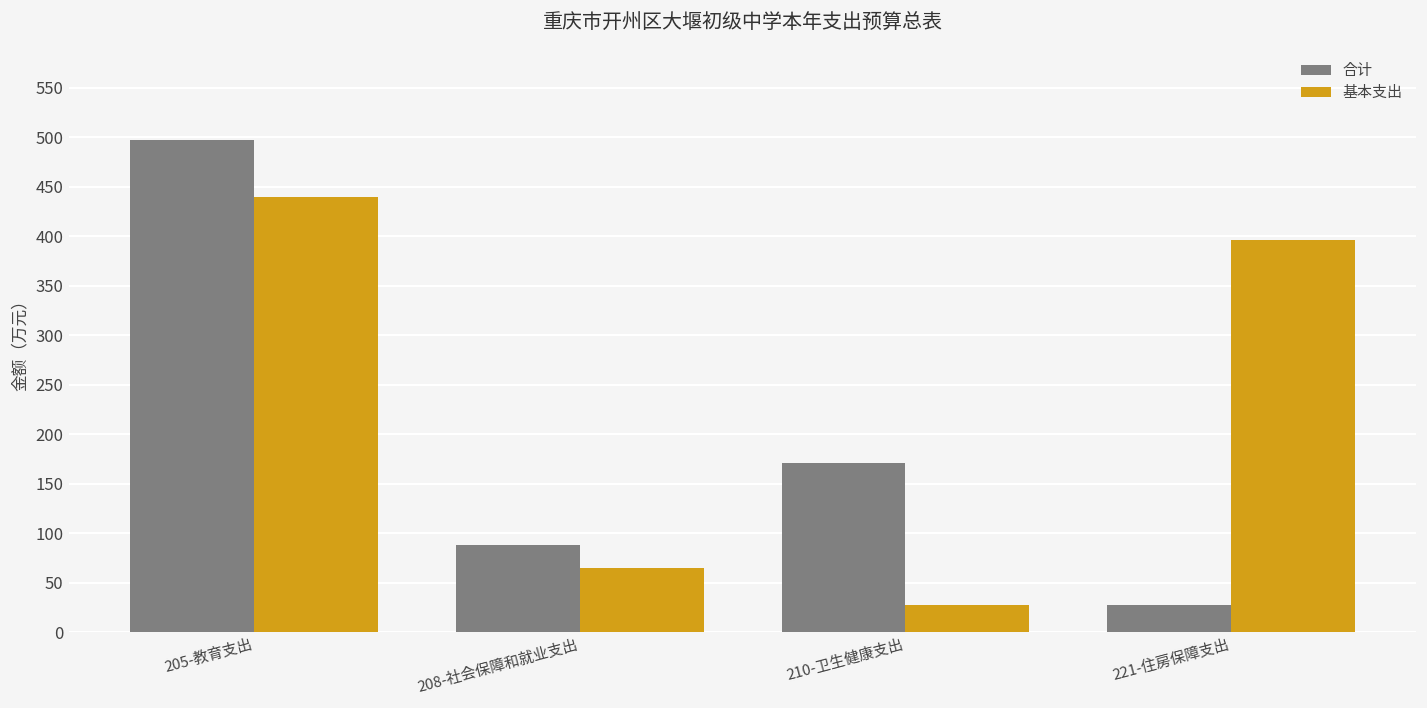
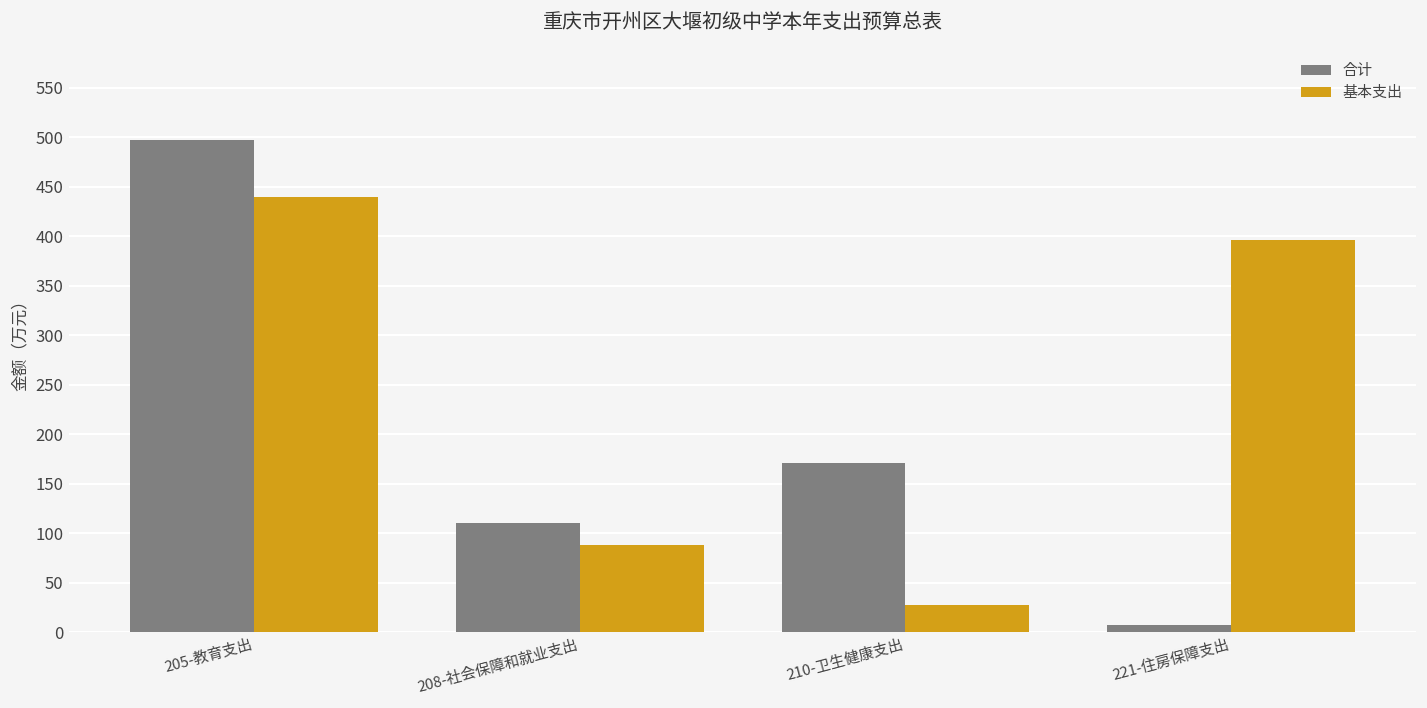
合计, 208-社会保障和就业支出: 90 -> 110
基本支出, 208-社会保障和就业支出: 60 -> 90
合计, 221-住房保障支出: 30 -> 10
